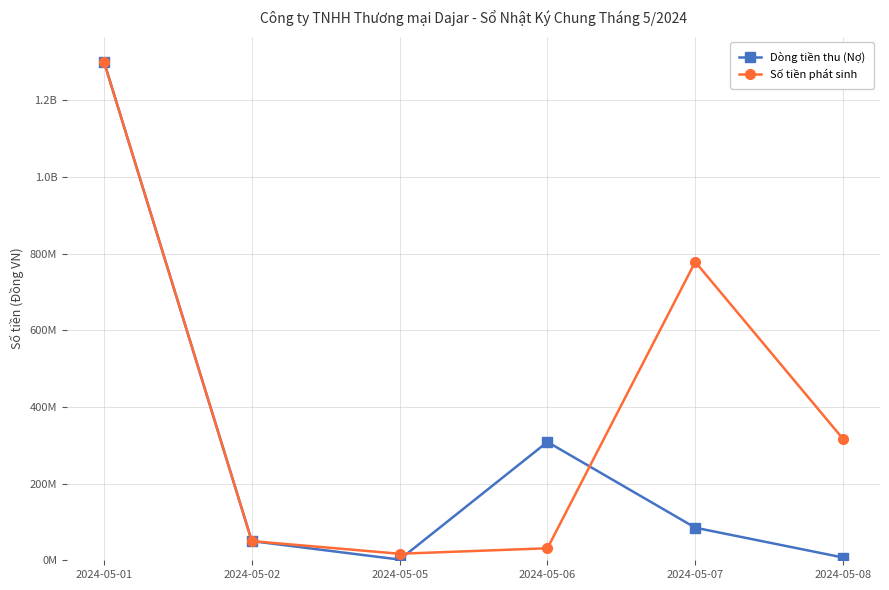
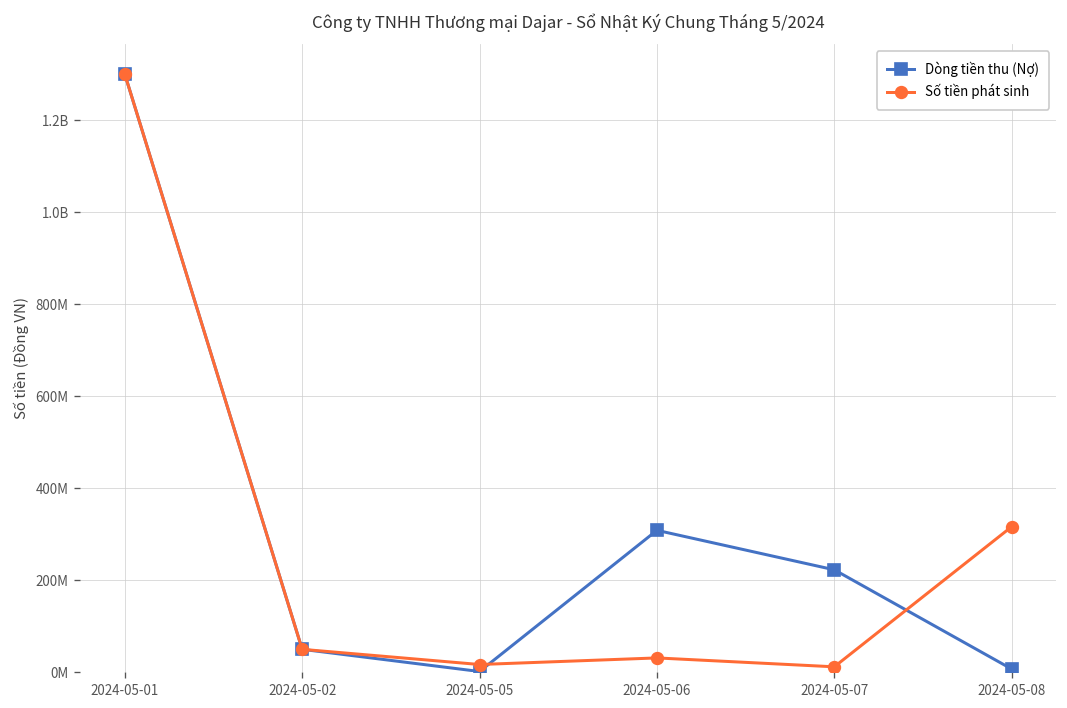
Dòng tiền thu (Nợ), 2024-05-07: 90000000 -> 220000000
Số tiền phát sinh, 2024-05-07: 780000000 -> 10000000
